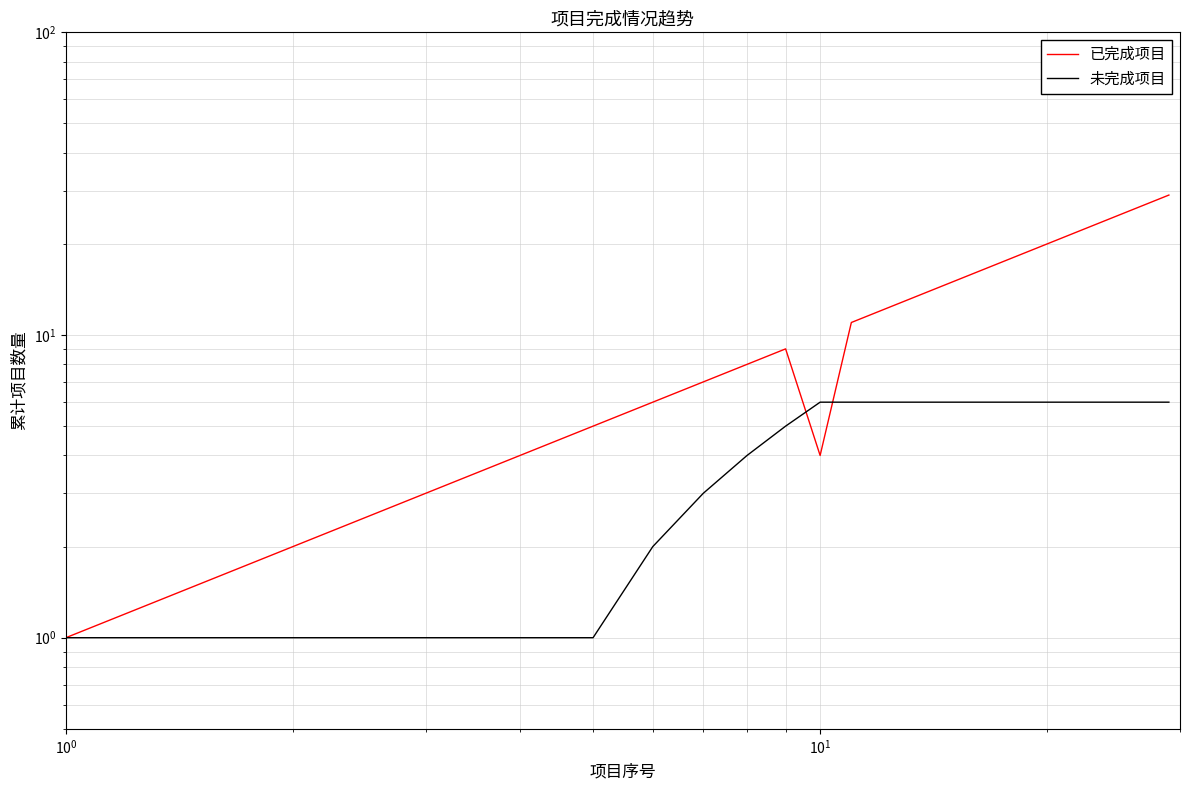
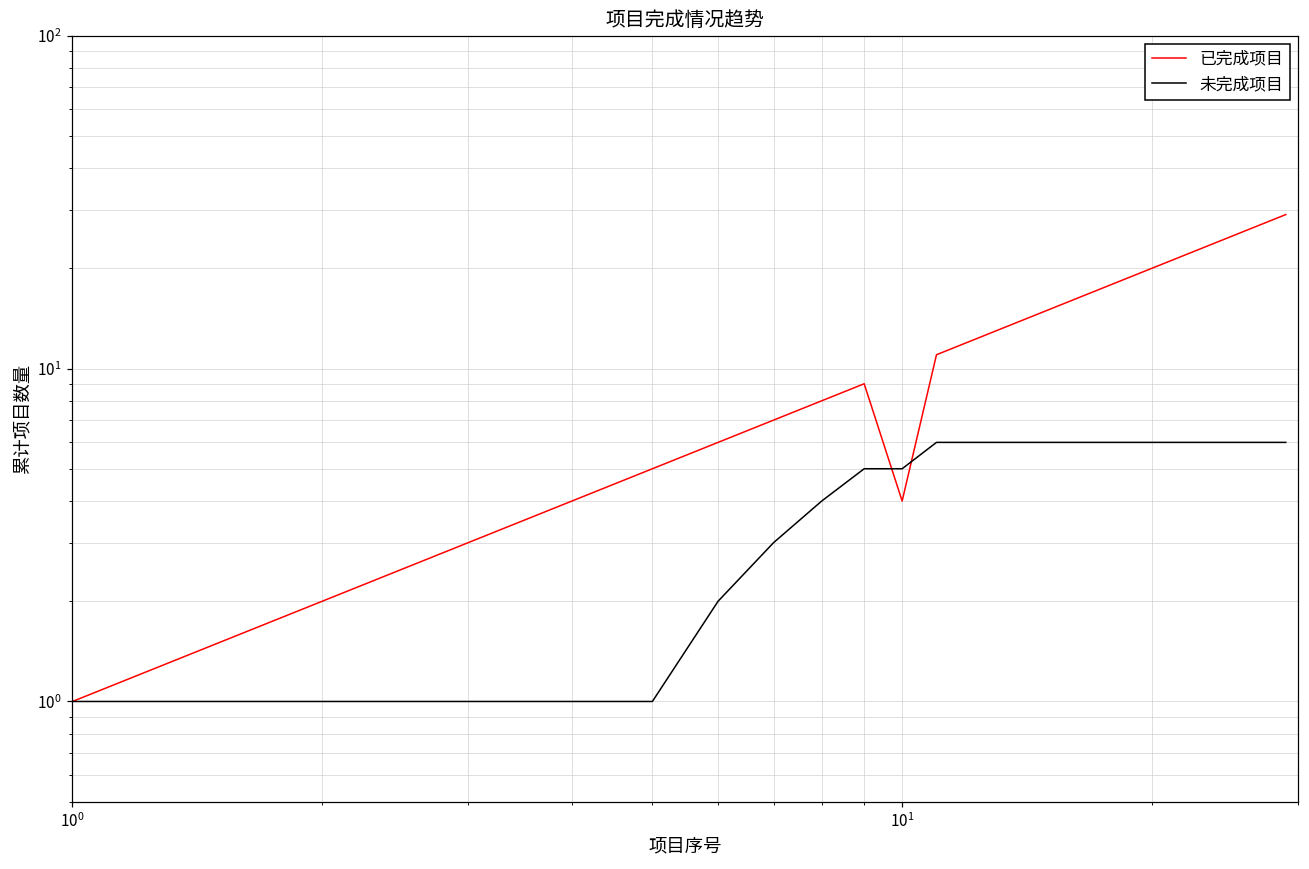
未完成项目, 10^1: 6 -> 5
